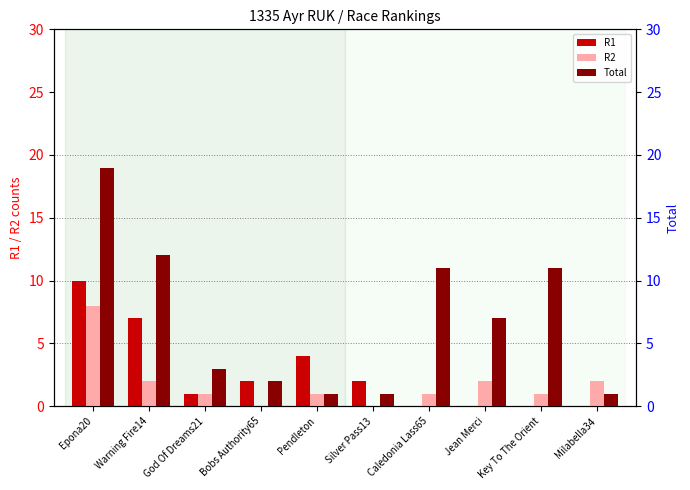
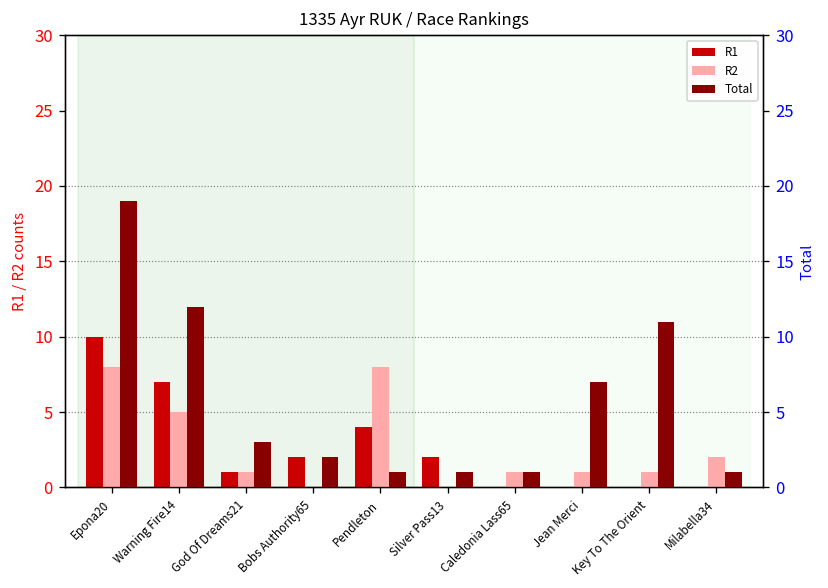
R2, Warning Fire14: 2 -> 5
R2, Pendleton: 1 -> 8
R2, Jean Merci: 2 -> 1
Total, Caledonia Lass65: 11 -> 1
